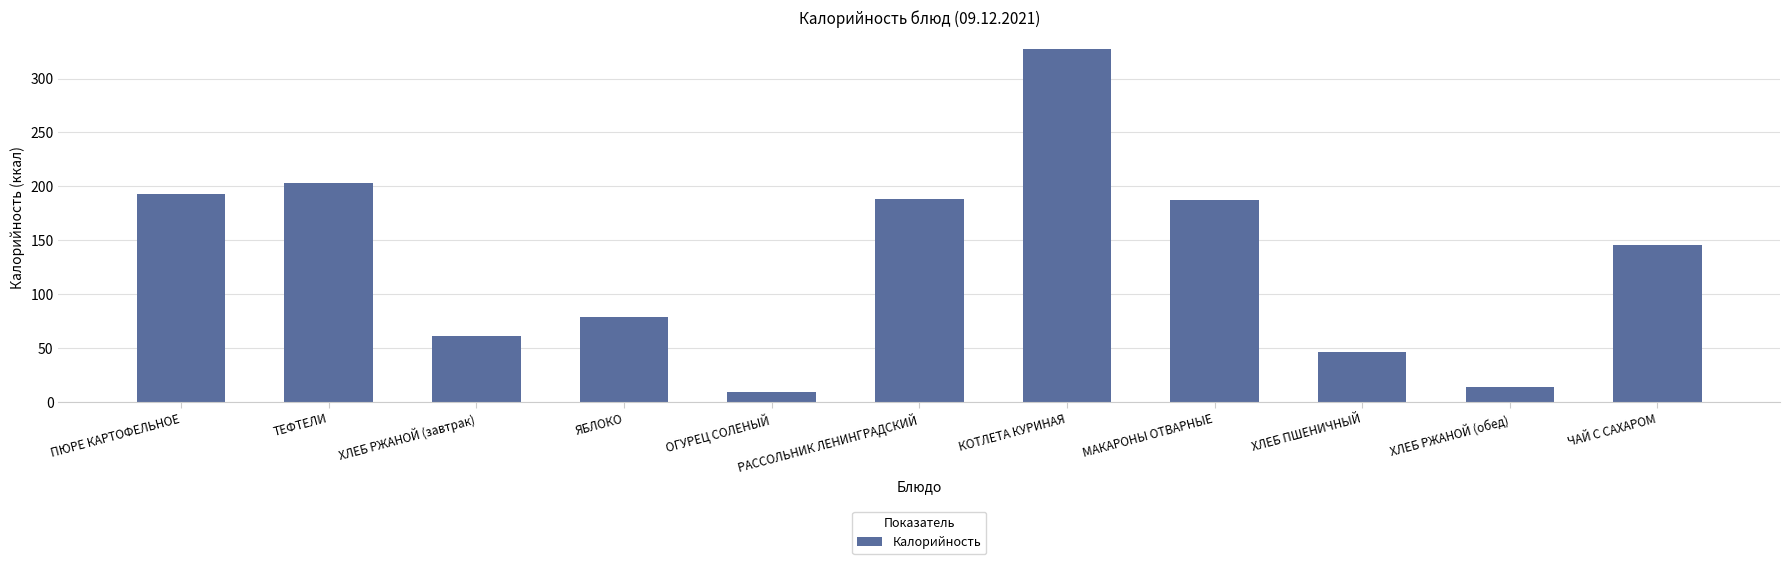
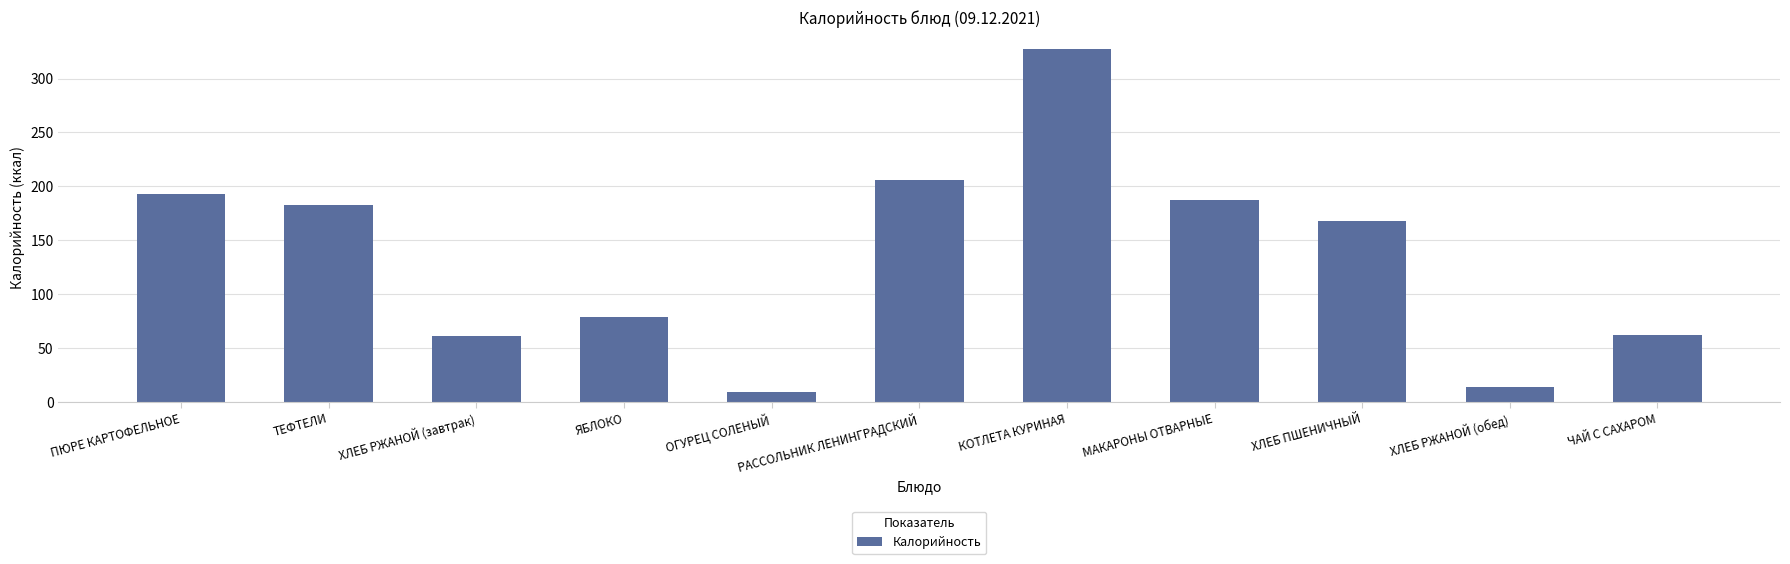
ТЕФТЕЛИ: 203 -> 183
РАССОЛЬНИК ЛЕНИНГРАДСКИЙ: 188 -> 206
ХЛЕБ ПШЕНИЧНЫЙ: 46 -> 168
ЧАЙ С САХАРОМ: 146 -> 62
